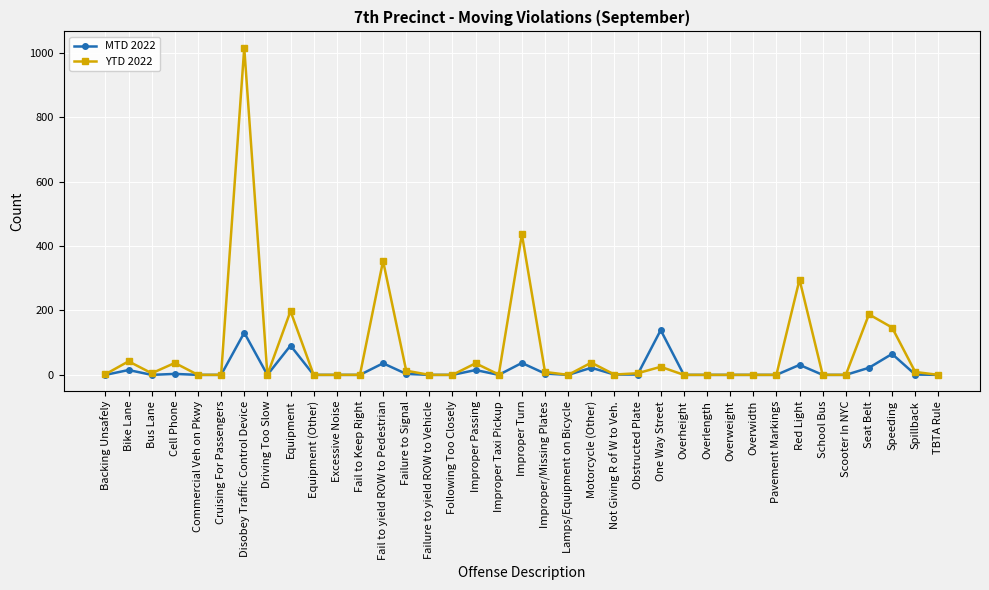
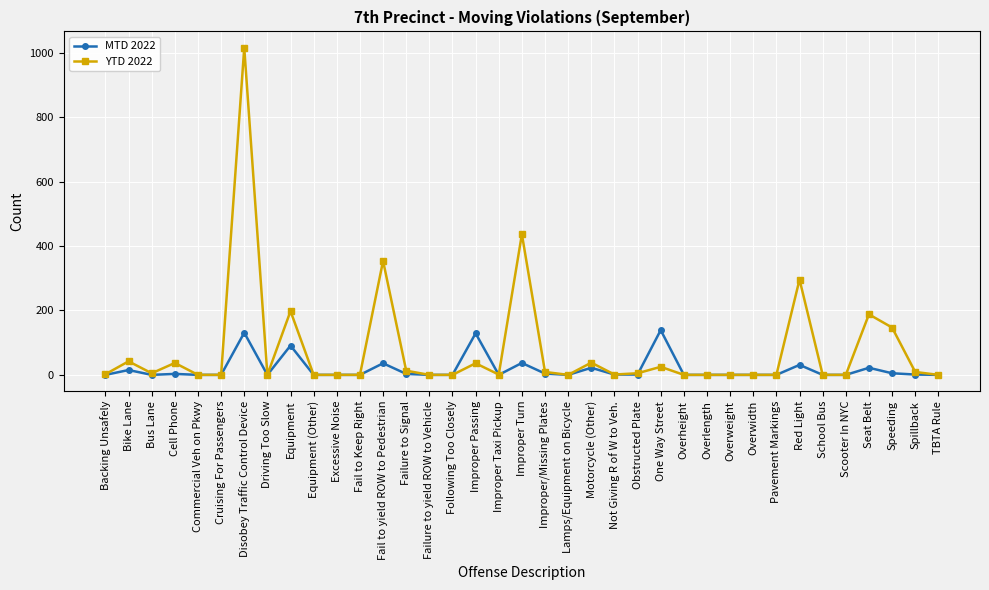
MTD 2022, Improper Passing: 20 -> 130
MTD 2022, Speeding: 70 -> 10
